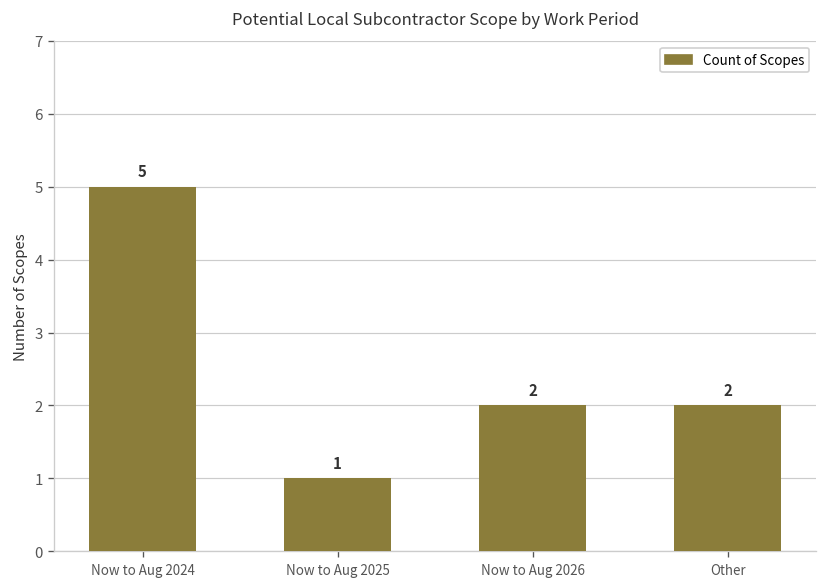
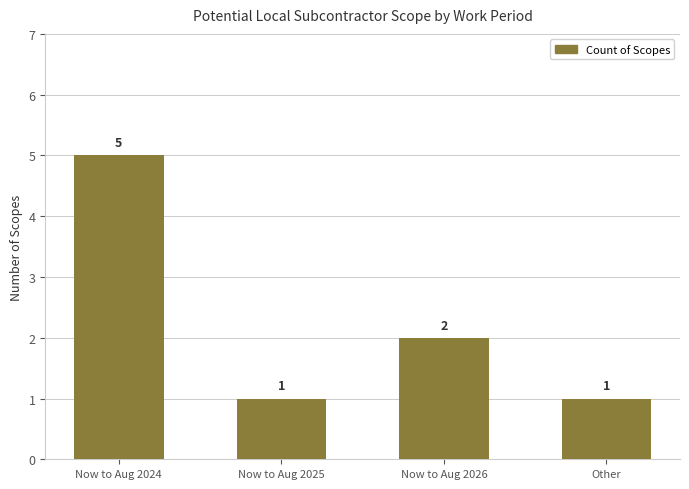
Other: 2 -> 1
